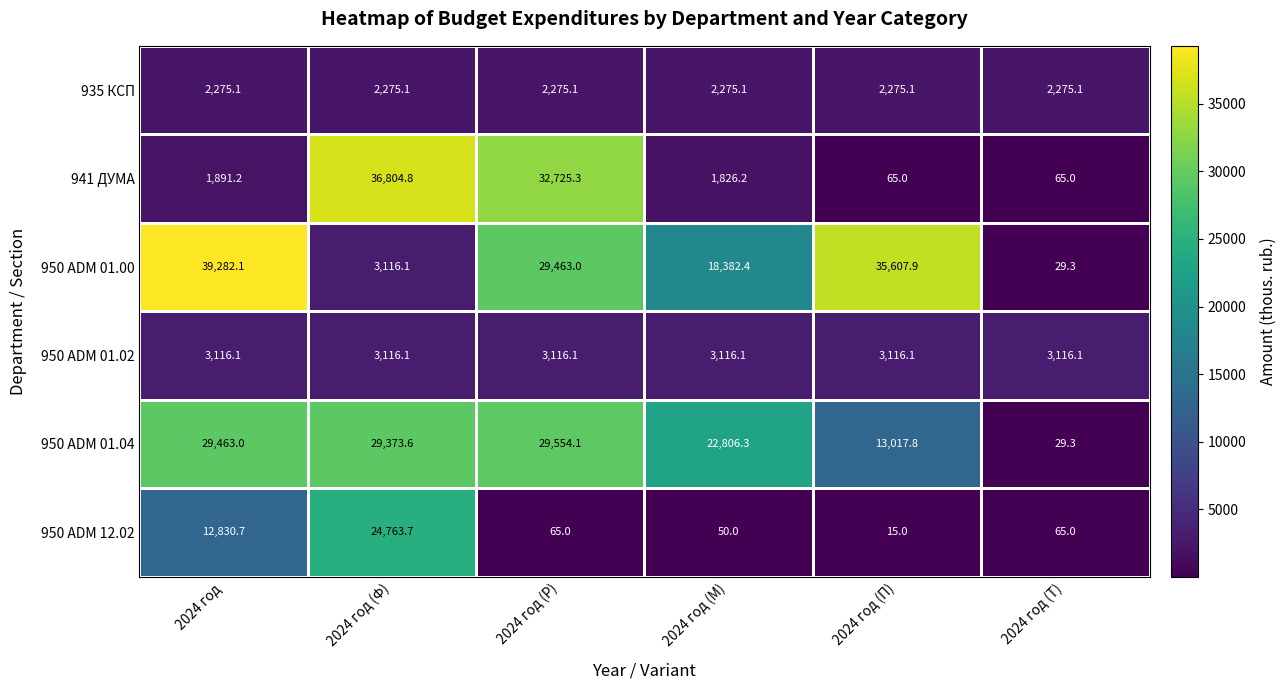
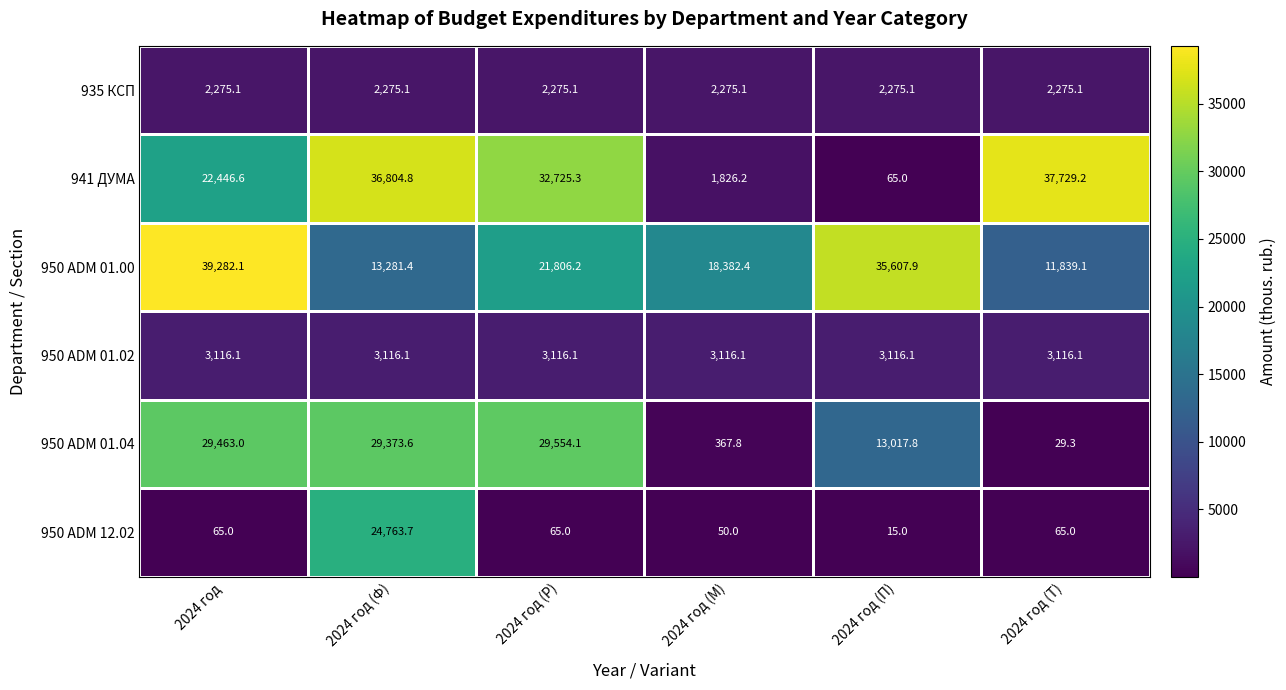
941 ДУМА, 2024 год: 1,891.2 -> 22,446.6
941 ДУМА, 2024 год (Т): 65.0 -> 37,729.2
950 ADM 01.00, 2024 год (Ф): 3,116.1 -> 13,281.4
950 ADM 01.00, 2024 год (Р): 29,463.0 -> 21,806.2
950 ADM 01.00, 2024 год (Т): 29.3 -> 11,839.1
950 ADM 01.04, 2024 год (М): 22,806.3 -> 367.8
950 ADM 12.02, 2024 год: 12,830.7 -> 65.0
